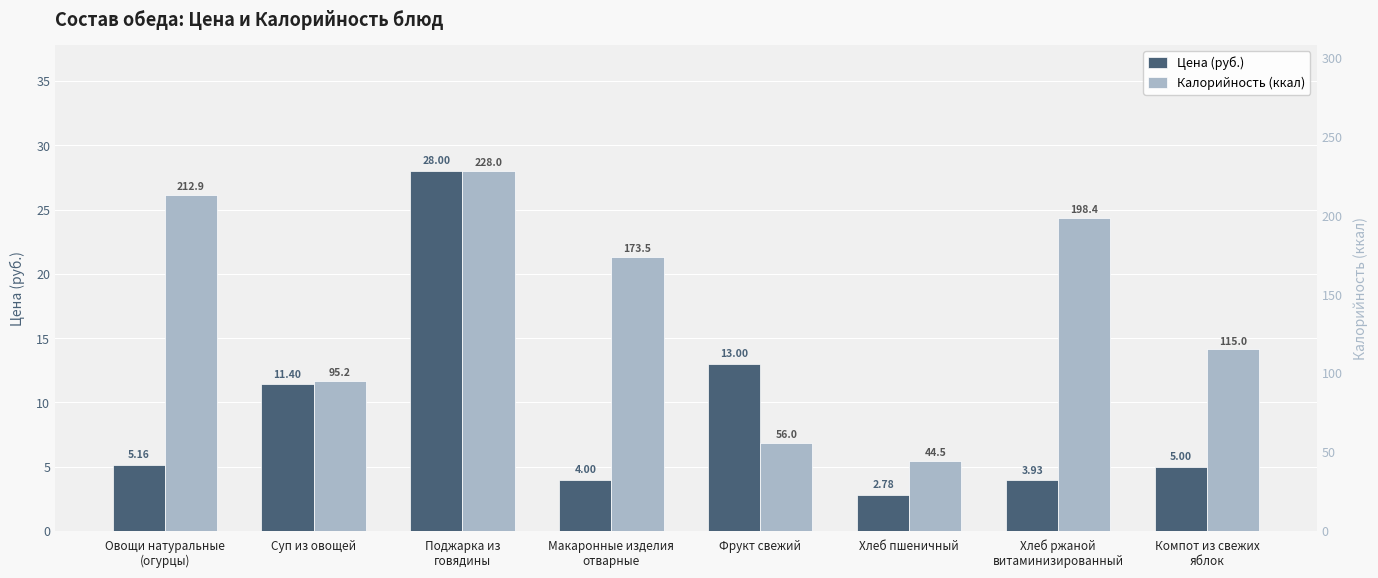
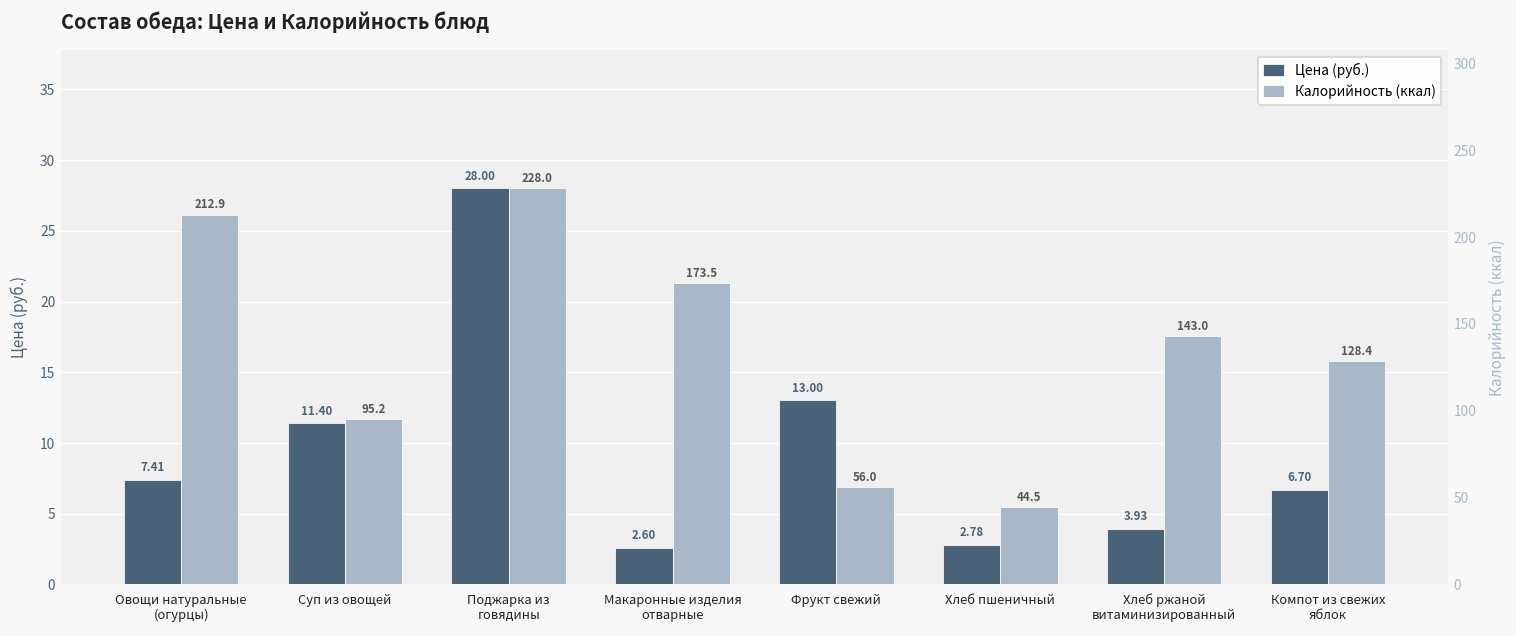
Цена (руб.), Овощи натуральные (огурцы): 5.16 -> 7.41
Цена (руб.), Макаронные изделия отварные: 4.00 -> 2.60
Цена (руб.), Компот из свежих яблок: 5.00 -> 6.70
Калорийность (ккал), Хлеб ржаной витаминизированный: 198.4 -> 143.0
Калорийность (ккал), Компот из свежих яблок: 115.0 -> 128.4
